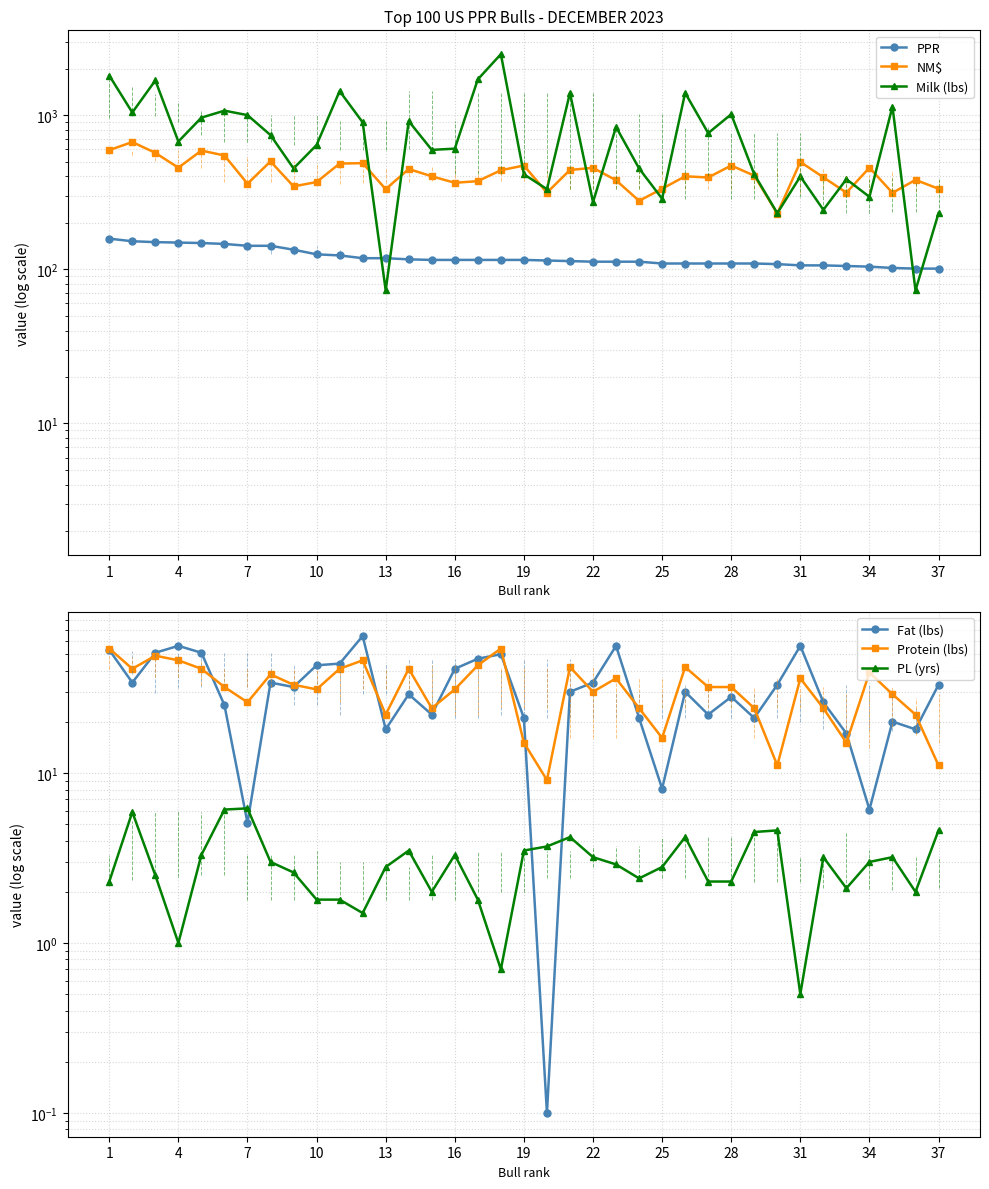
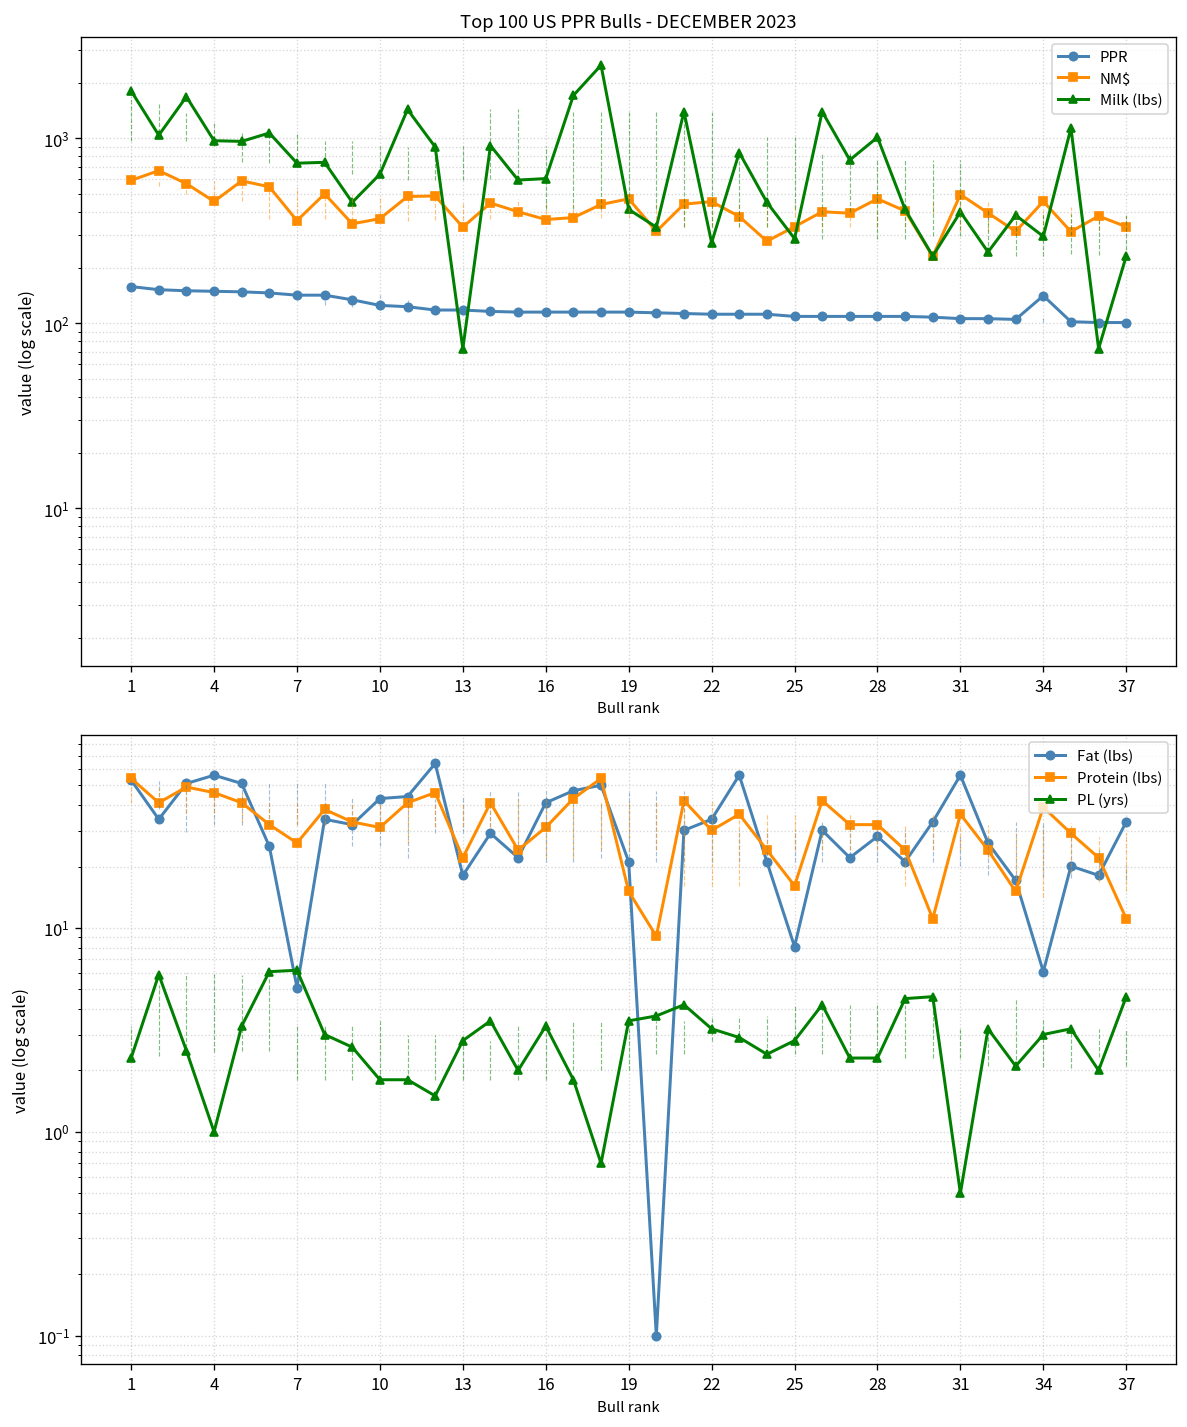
Top 100 US PPR Bulls - DECEMBER 2023, Milk (lbs), 4: 700 -> 1000
Top 100 US PPR Bulls - DECEMBER 2023, Milk (lbs), 7: 1000 -> 700
Top 100 US PPR Bulls - DECEMBER 2023, PPR, 34: 100 -> 140
